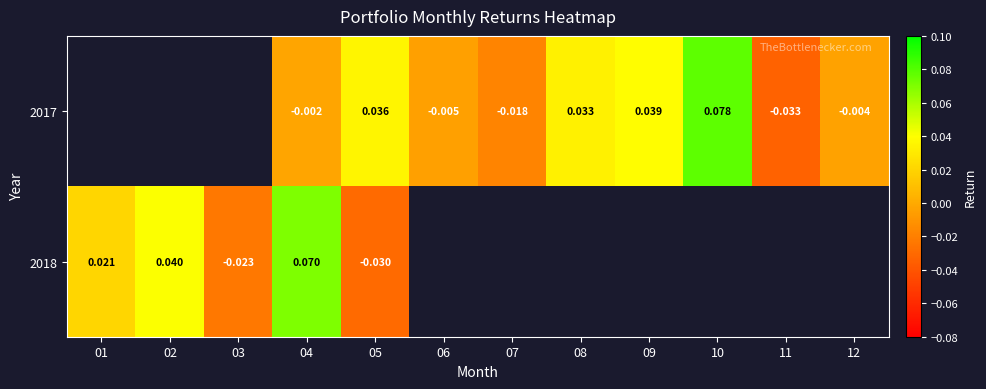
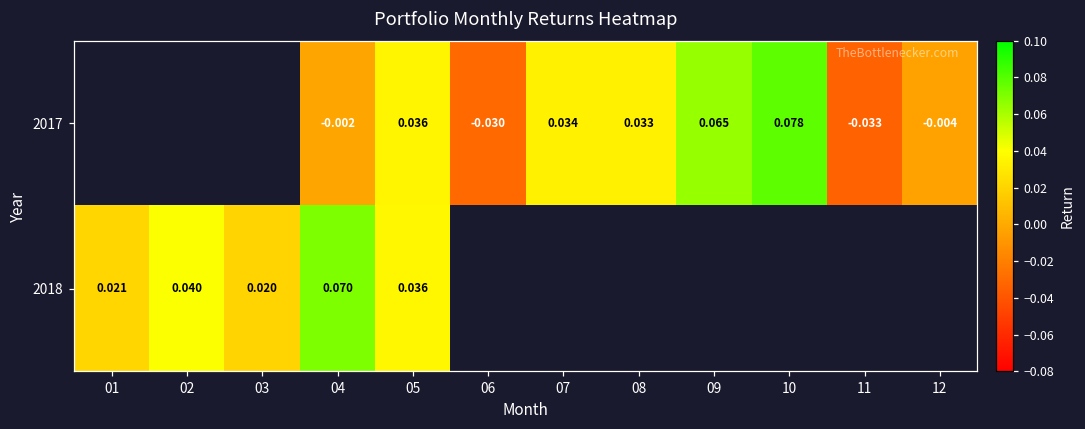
2017, 06: -0.005 -> -0.030
2017, 07: -0.018 -> 0.034
2017, 09: 0.039 -> 0.065
2018, 03: -0.023 -> 0.020
2018, 05: -0.030 -> 0.036
